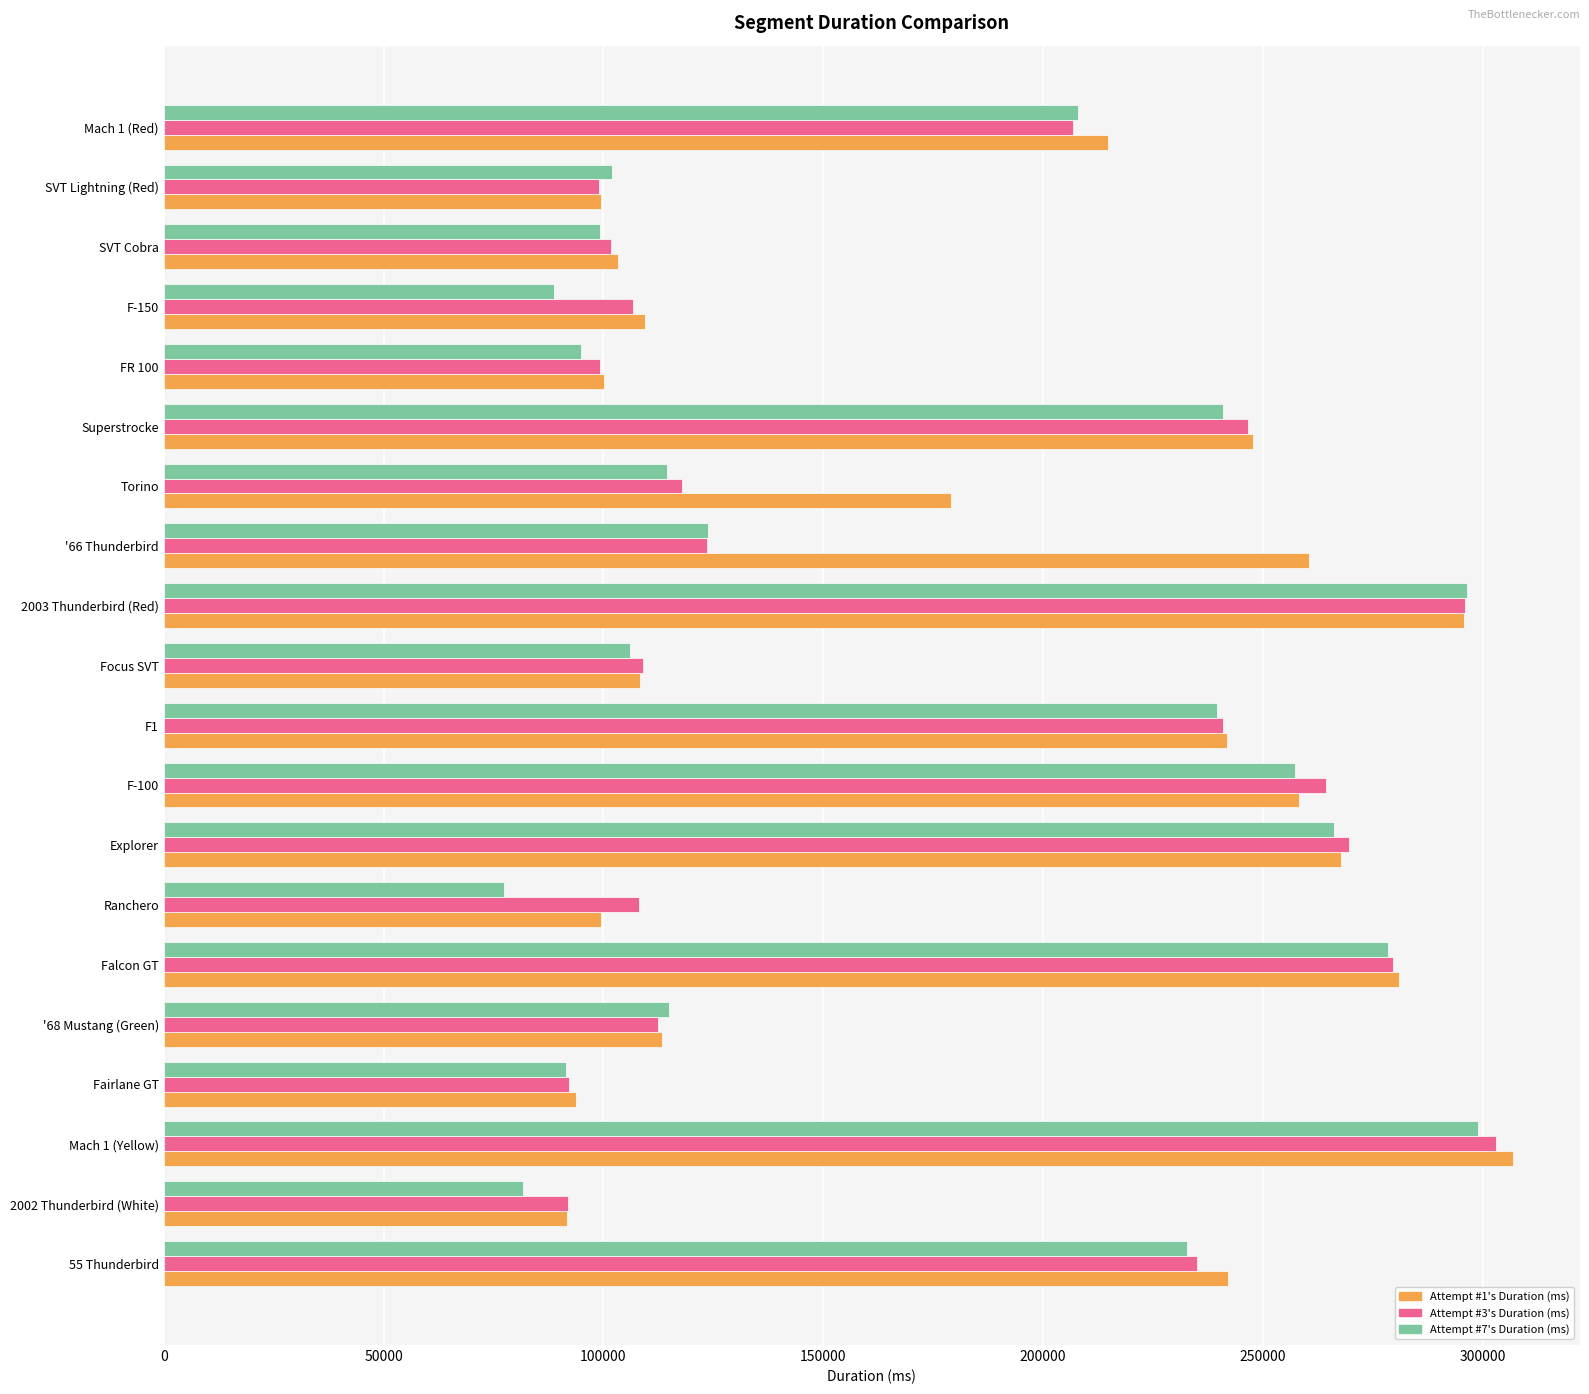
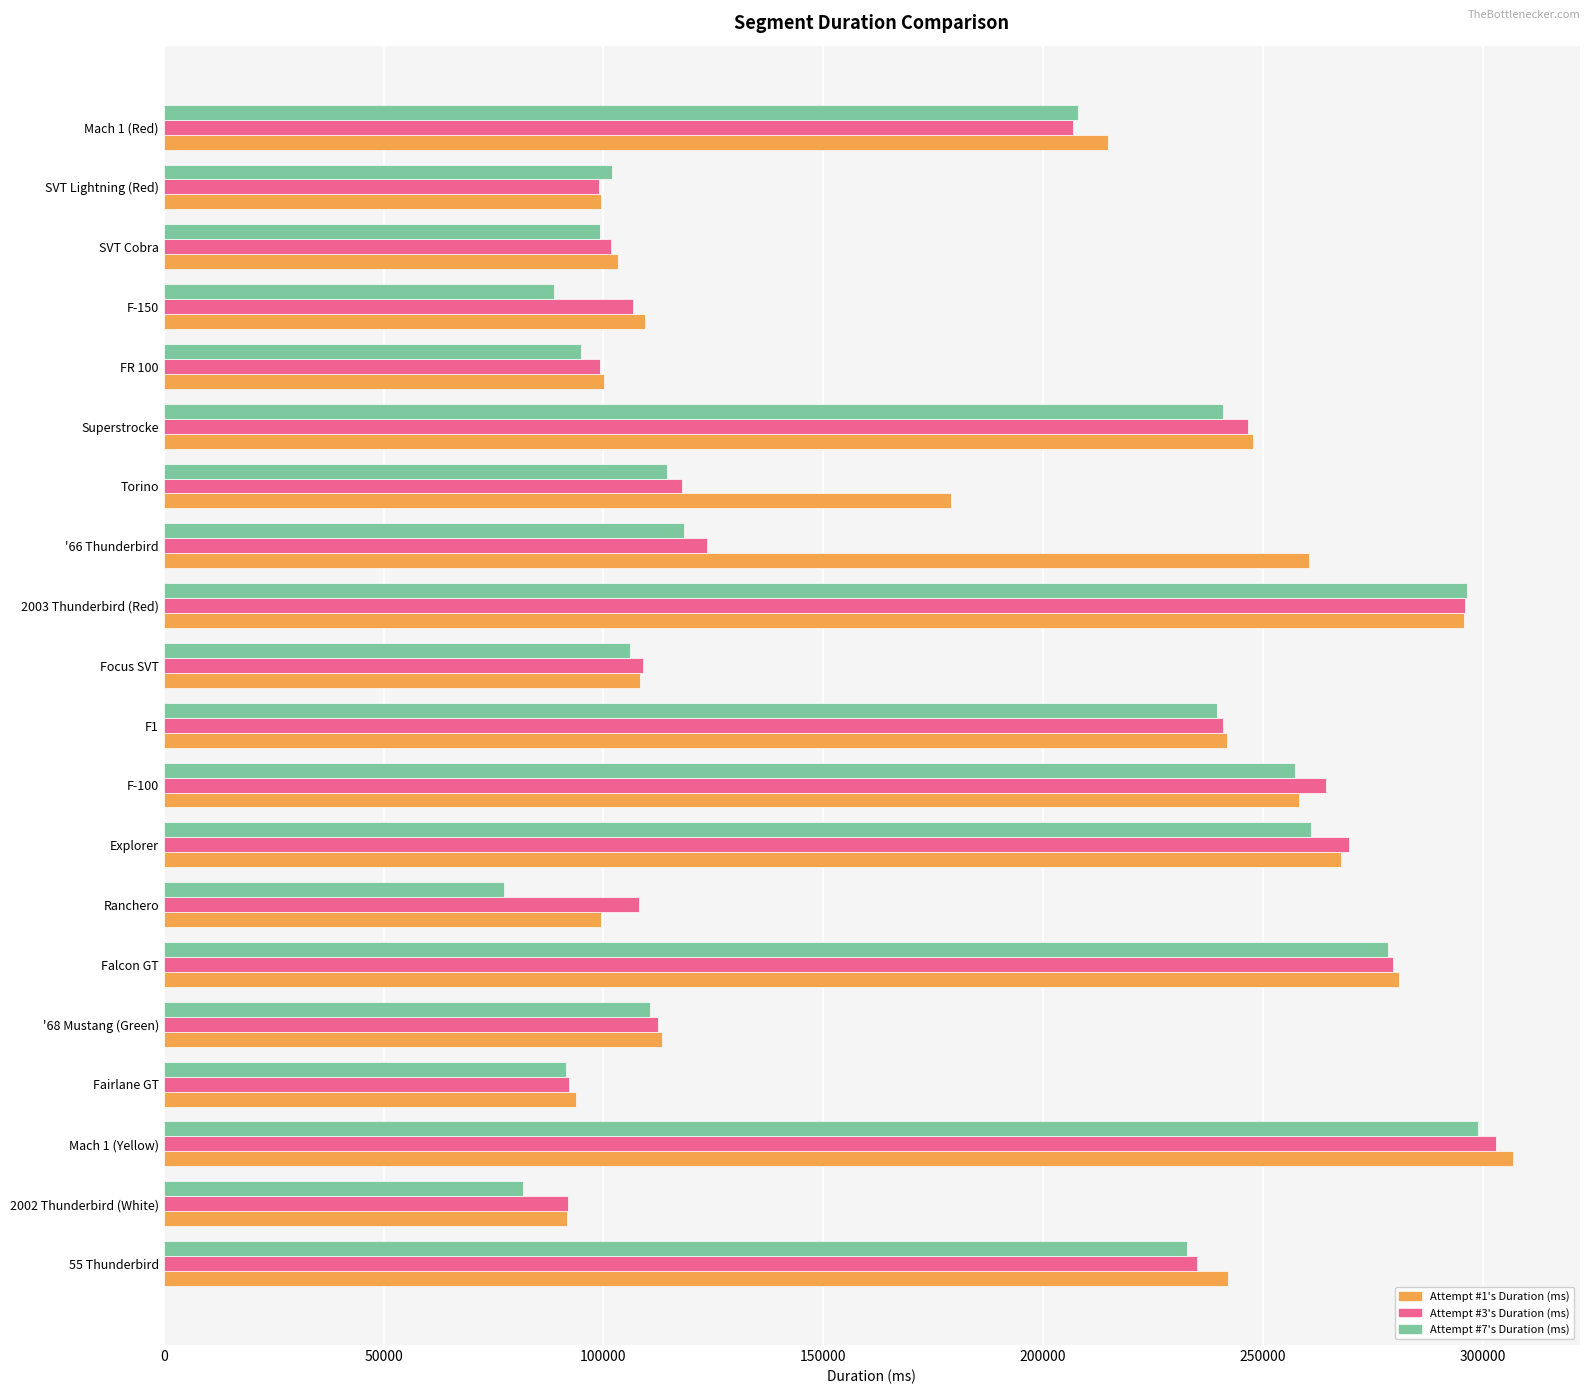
Attempt #7's Duration (ms), '66 Thunderbird: 124000 -> 118000
Attempt #7's Duration (ms), Explorer: 266000 -> 261000
Attempt #7's Duration (ms), '68 Mustang (Green): 115000 -> 110000
